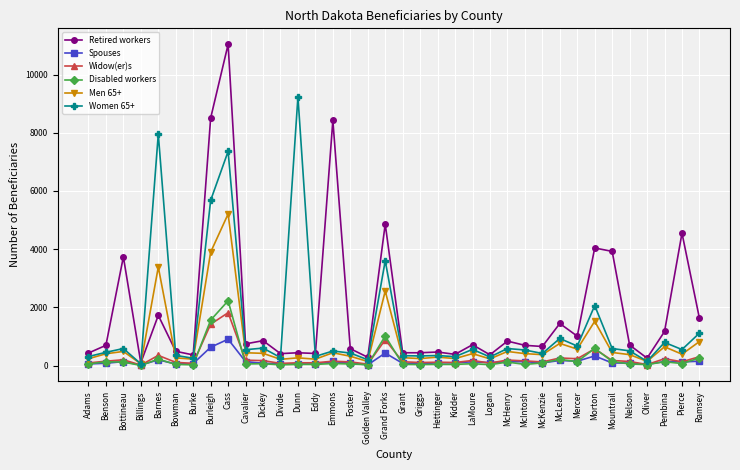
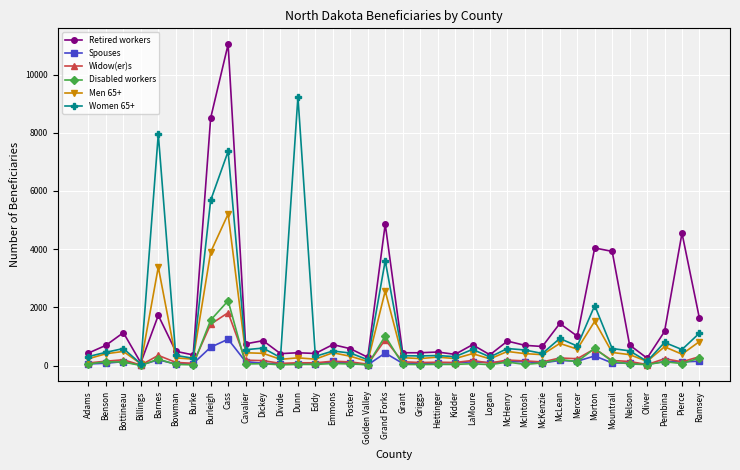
Retired workers, Bottineau: 3700 -> 1100
Retired workers, Emmons: 8400 -> 700
